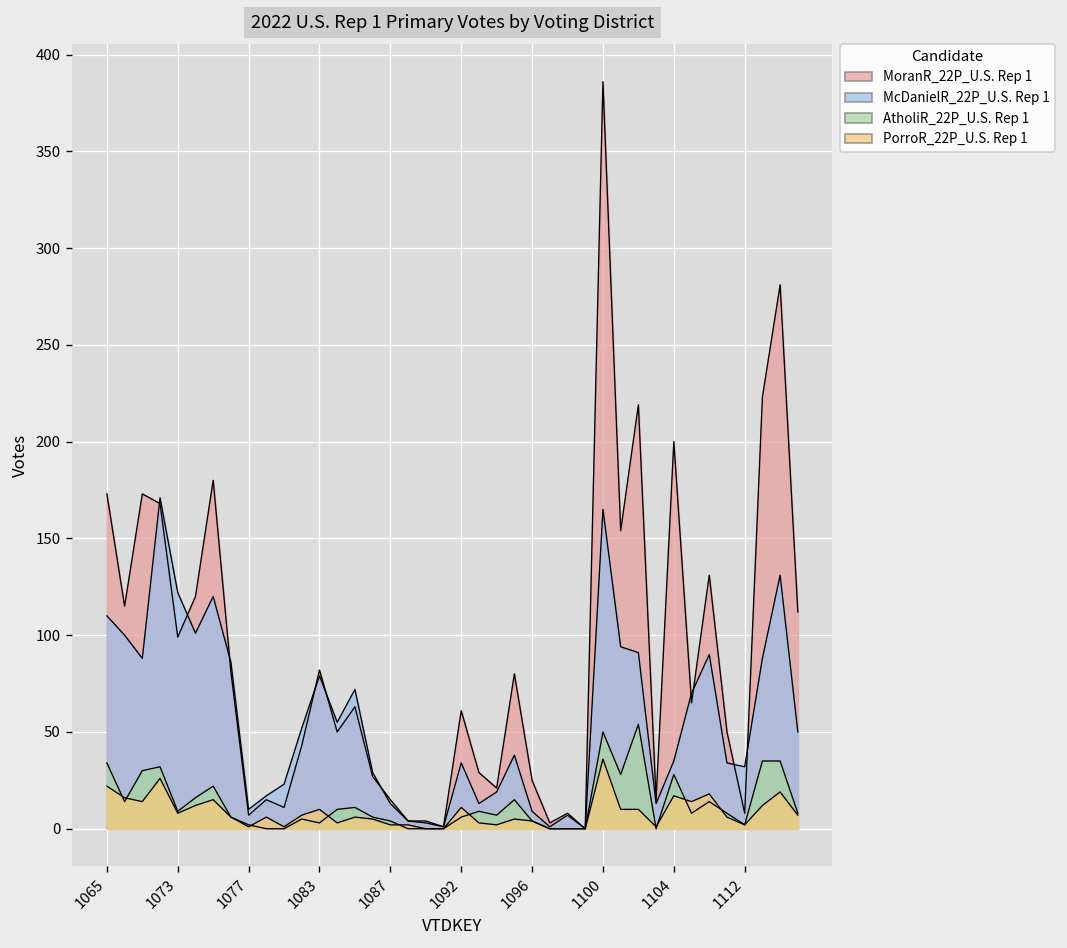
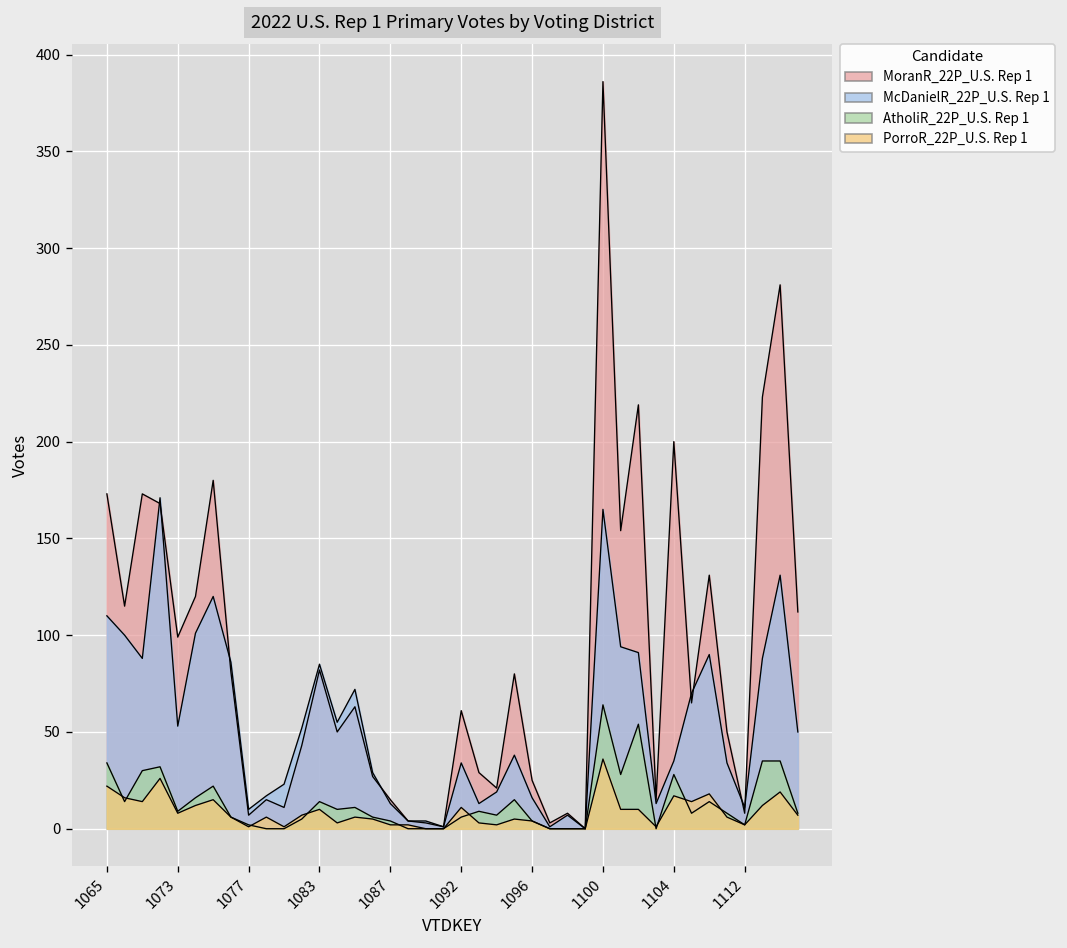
McDanielR_22P_U.S. Rep 1, 1073: 122 -> 53
McDanielR_22P_U.S. Rep 1, 1083: 79 -> 85
AtholiR_22P_U.S. Rep 1, 1083: 3 -> 14
McDanielR_22P_U.S. Rep 1, 1096: 9 -> 16
AtholiR_22P_U.S. Rep 1, 1100: 50 -> 64
McDanielR_22P_U.S. Rep 1, 1112: 32 -> 11
